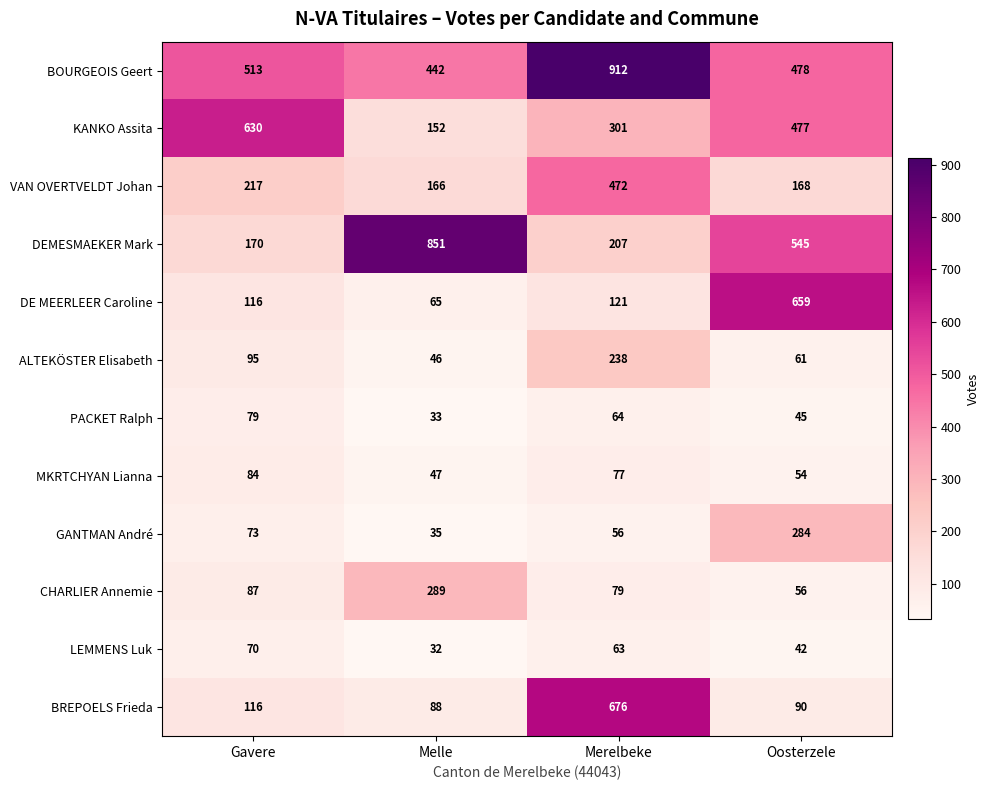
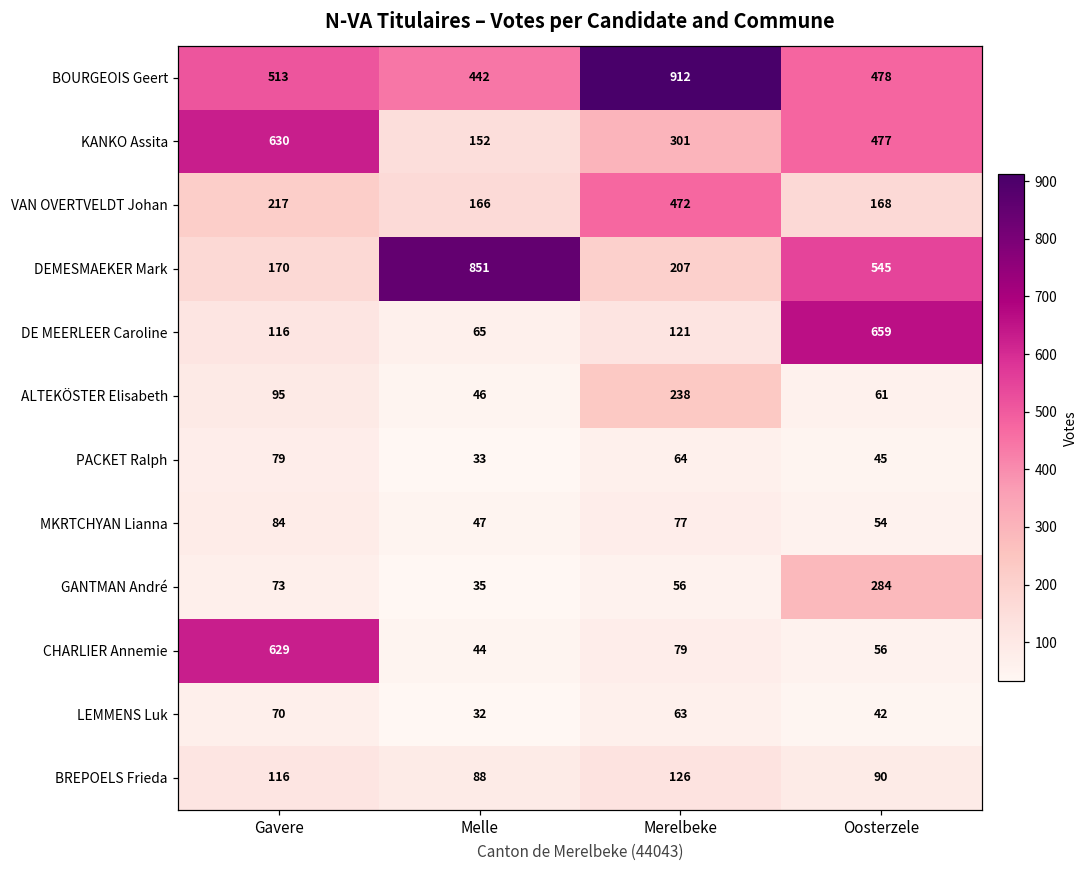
CHARLIER Annemie, Gavere: 87 -> 629
CHARLIER Annemie, Melle: 289 -> 44
BREPOELS Frieda, Merelbeke: 676 -> 126
